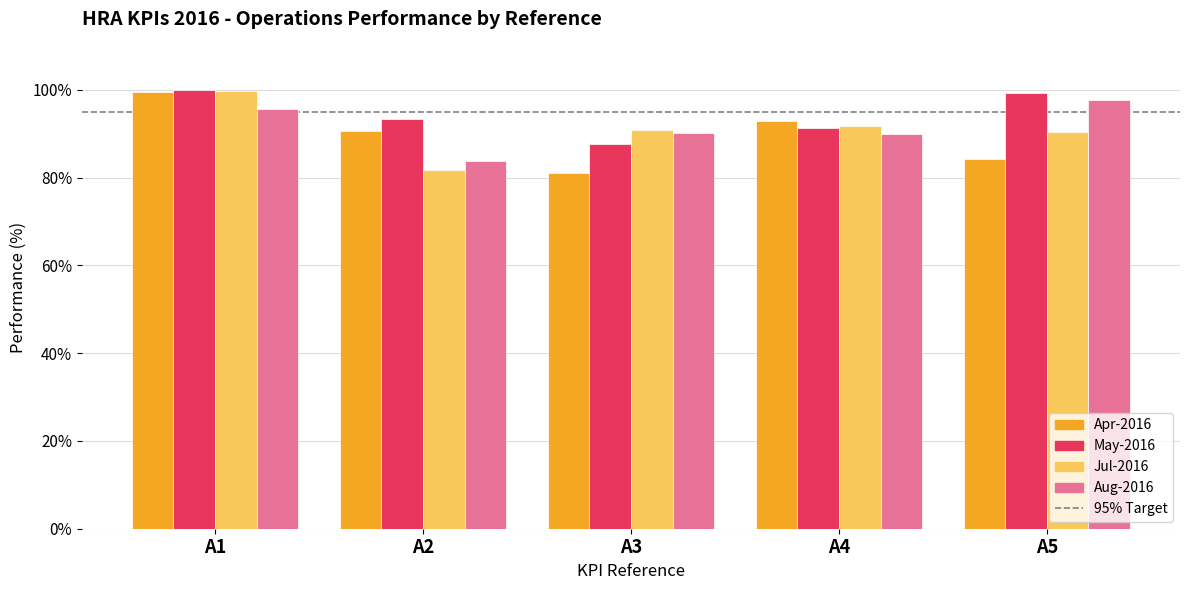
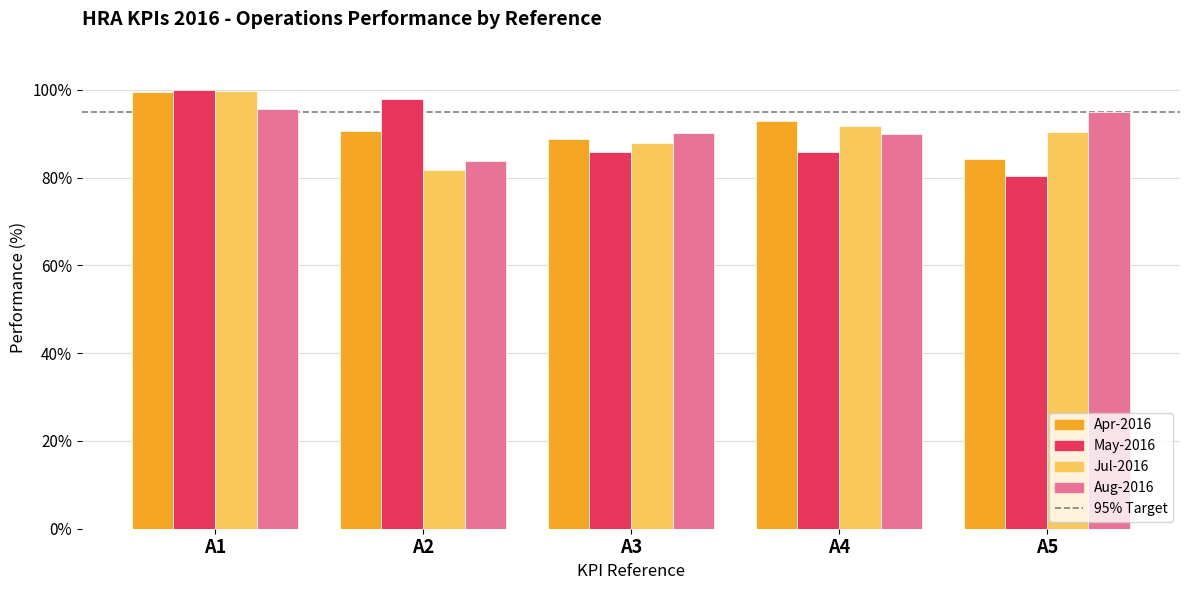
May-2016, A2: 93% -> 98%
Apr-2016, A3: 81% -> 89%
May-2016, A3: 88% -> 86%
Jul-2016, A3: 91% -> 88%
May-2016, A4: 91% -> 86%
May-2016, A5: 99% -> 80%
Aug-2016, A5: 98% -> 95%
